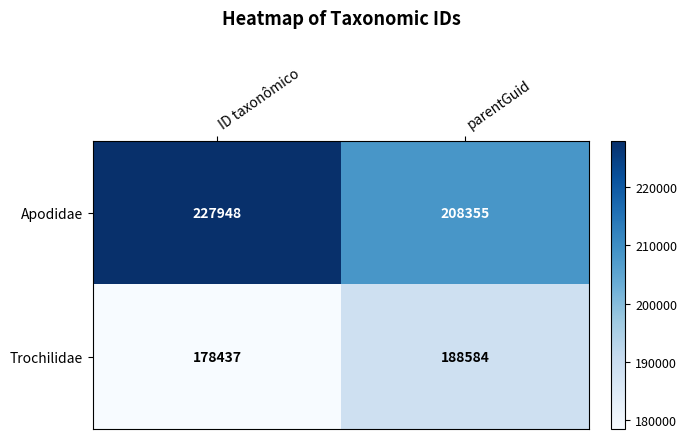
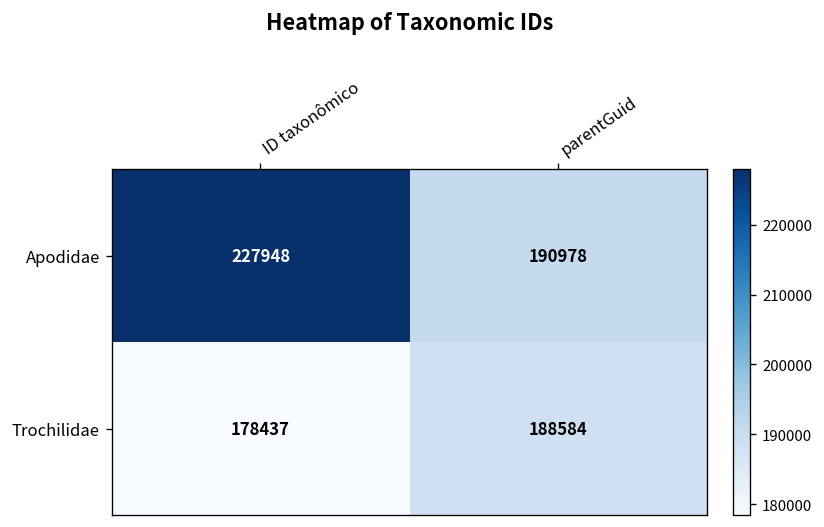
Apodidae, parentGuid: 208355 -> 190978
